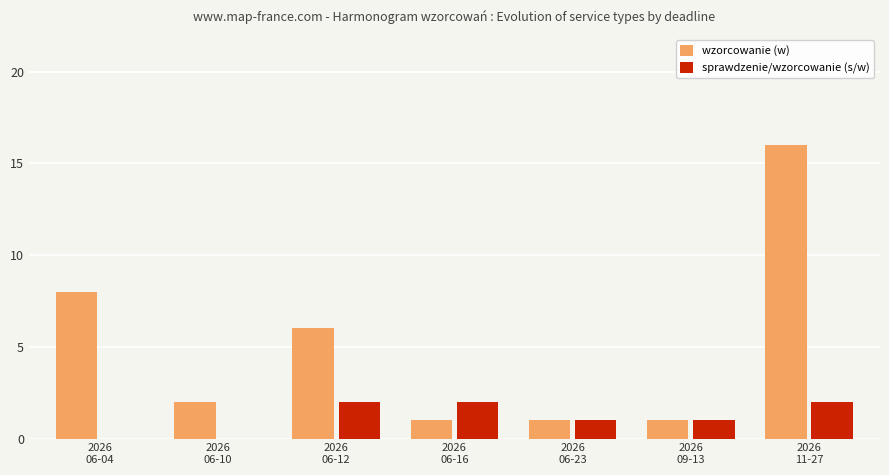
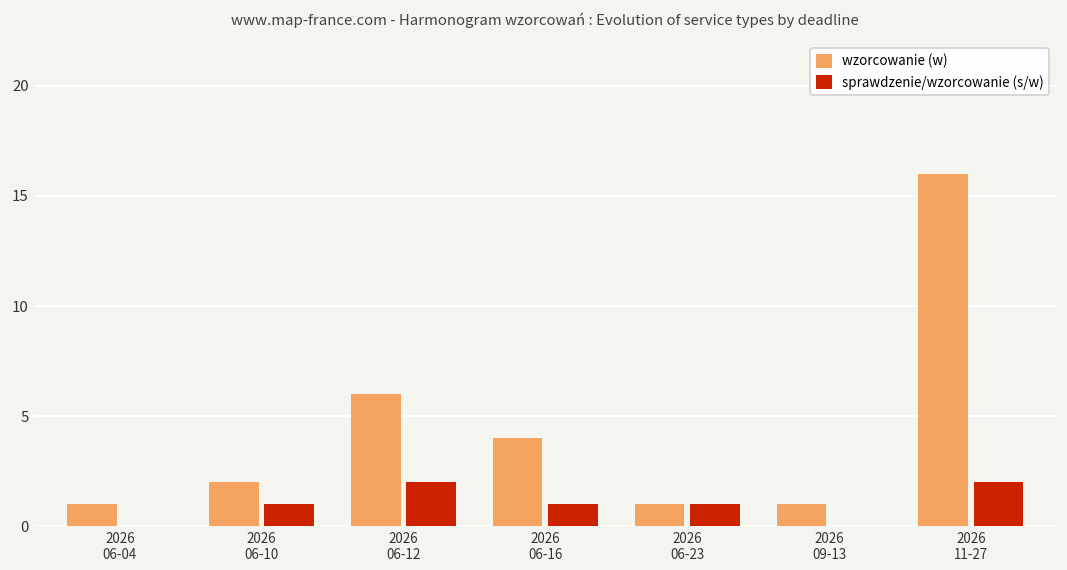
wzorcowanie (w), 2026 06-04: 8 -> 1
sprawdzenie/wzorcowanie (s/w), 2026 06-10: 0 -> 1
wzorcowanie (w), 2026 06-16: 1 -> 4
sprawdzenie/wzorcowanie (s/w), 2026 06-16: 2 -> 1
sprawdzenie/wzorcowanie (s/w), 2026 09-13: 1 -> 0
